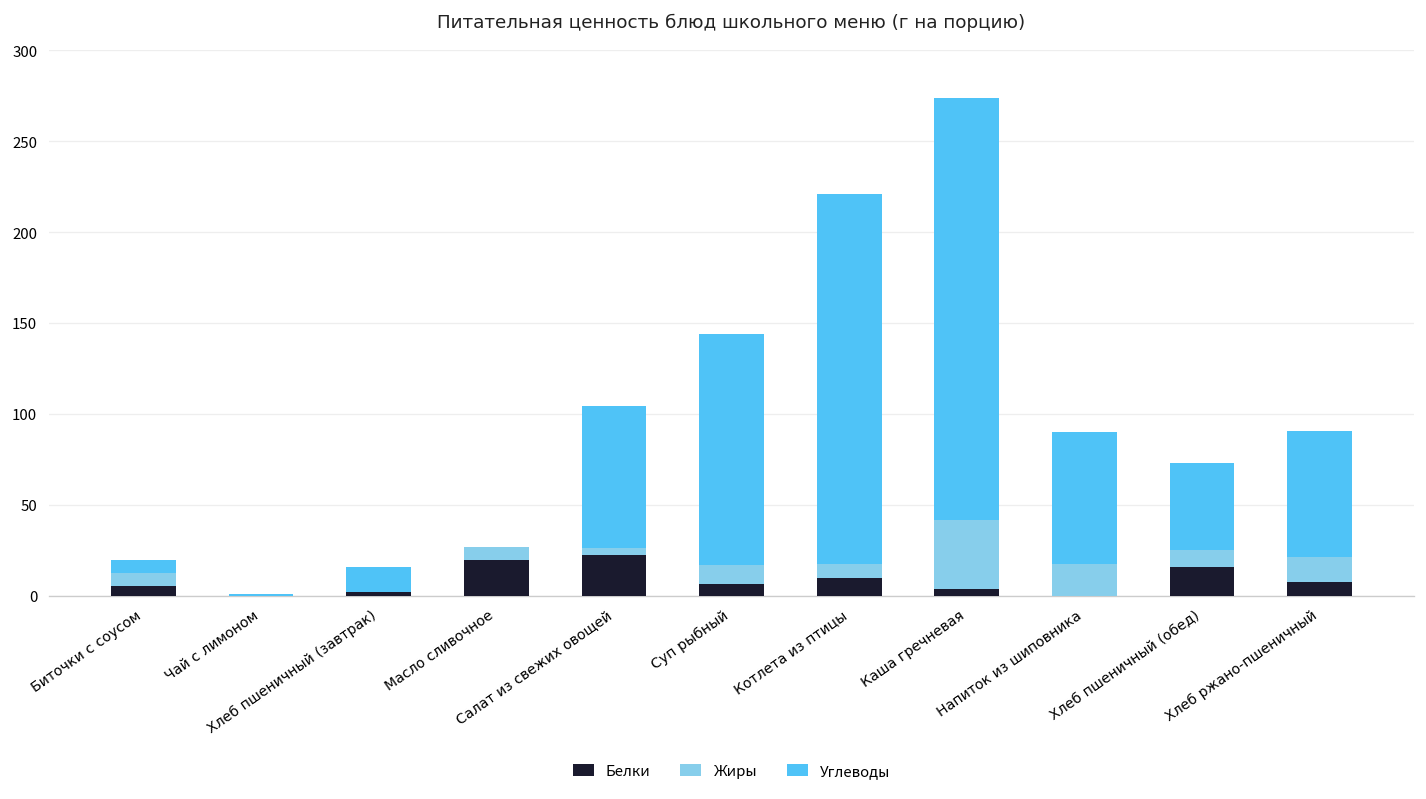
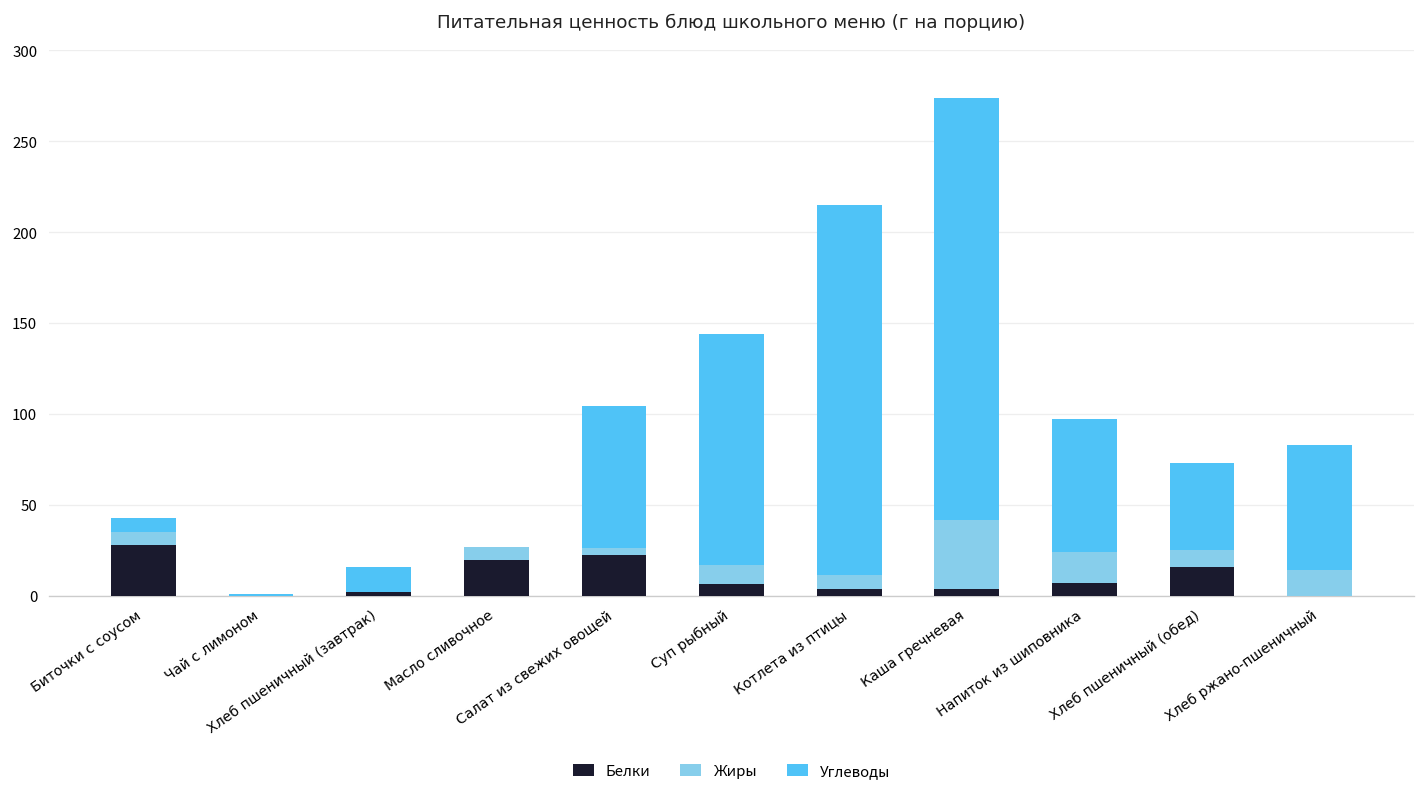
Белки, Биточки с соусом: 6 -> 28
Белки, Котлета из птицы: 10 -> 4
Белки, Напиток из шиповника: 0 -> 7
Белки, Хлеб ржано-пшеничный: 8 -> 0
